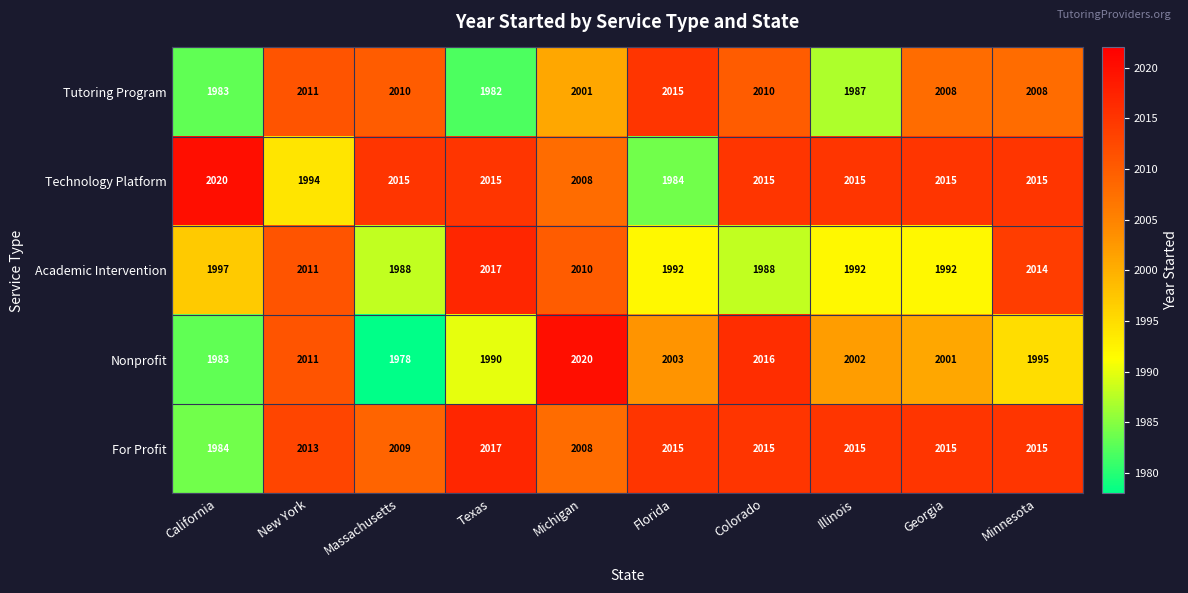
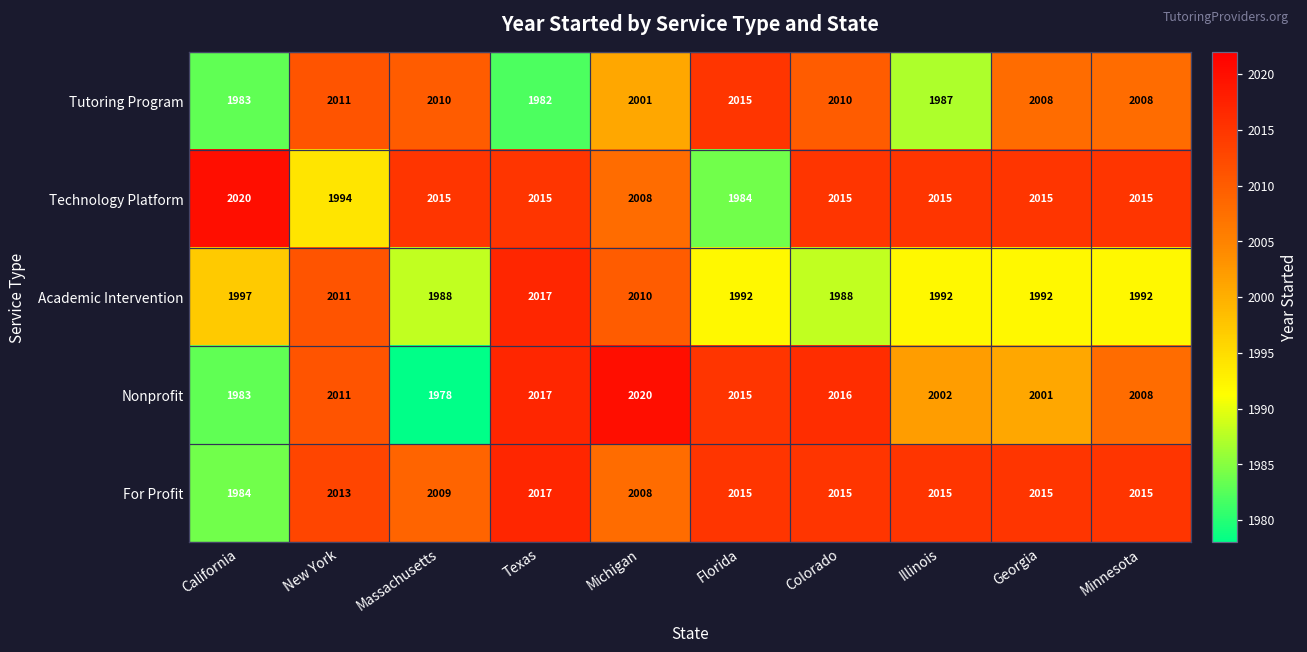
Academic Intervention, Minnesota: 2014 -> 1992
Nonprofit, Texas: 1990 -> 2017
Nonprofit, Florida: 2003 -> 2015
Nonprofit, Minnesota: 1995 -> 2008
